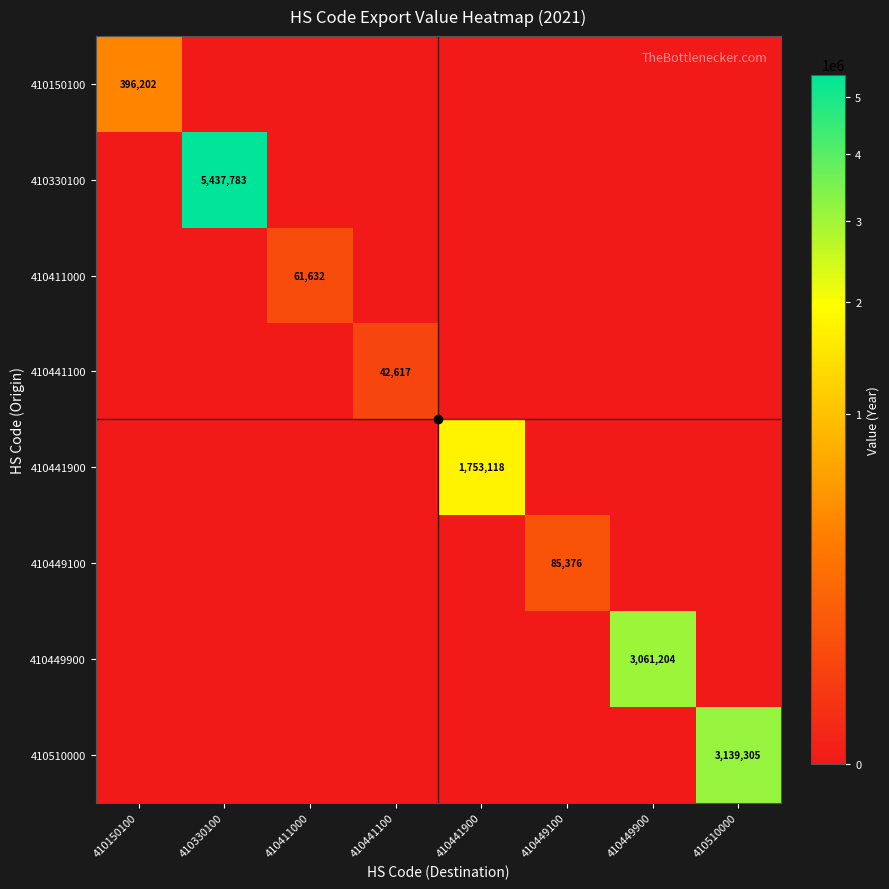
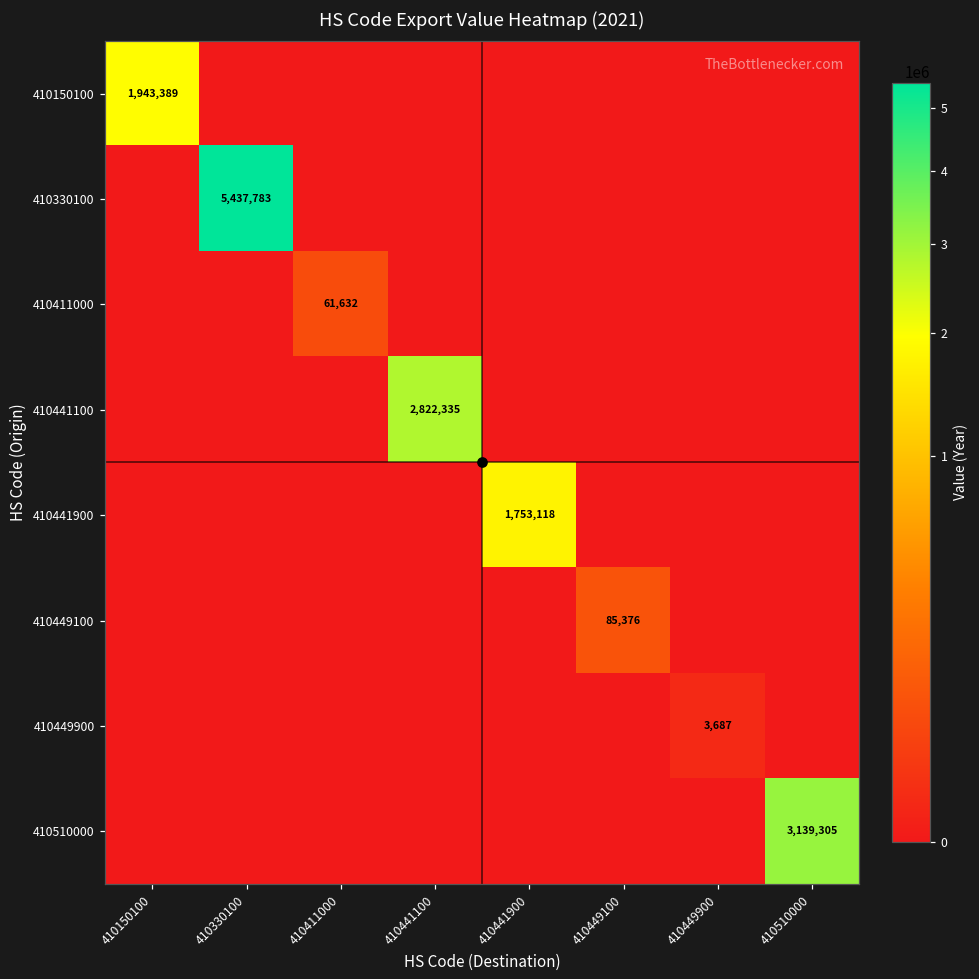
410150100, 410150100: 396,202 -> 1,943,389
410441100, 410441100: 42,617 -> 2,822,335
410449900, 410449900: 3,061,204 -> 3,687
